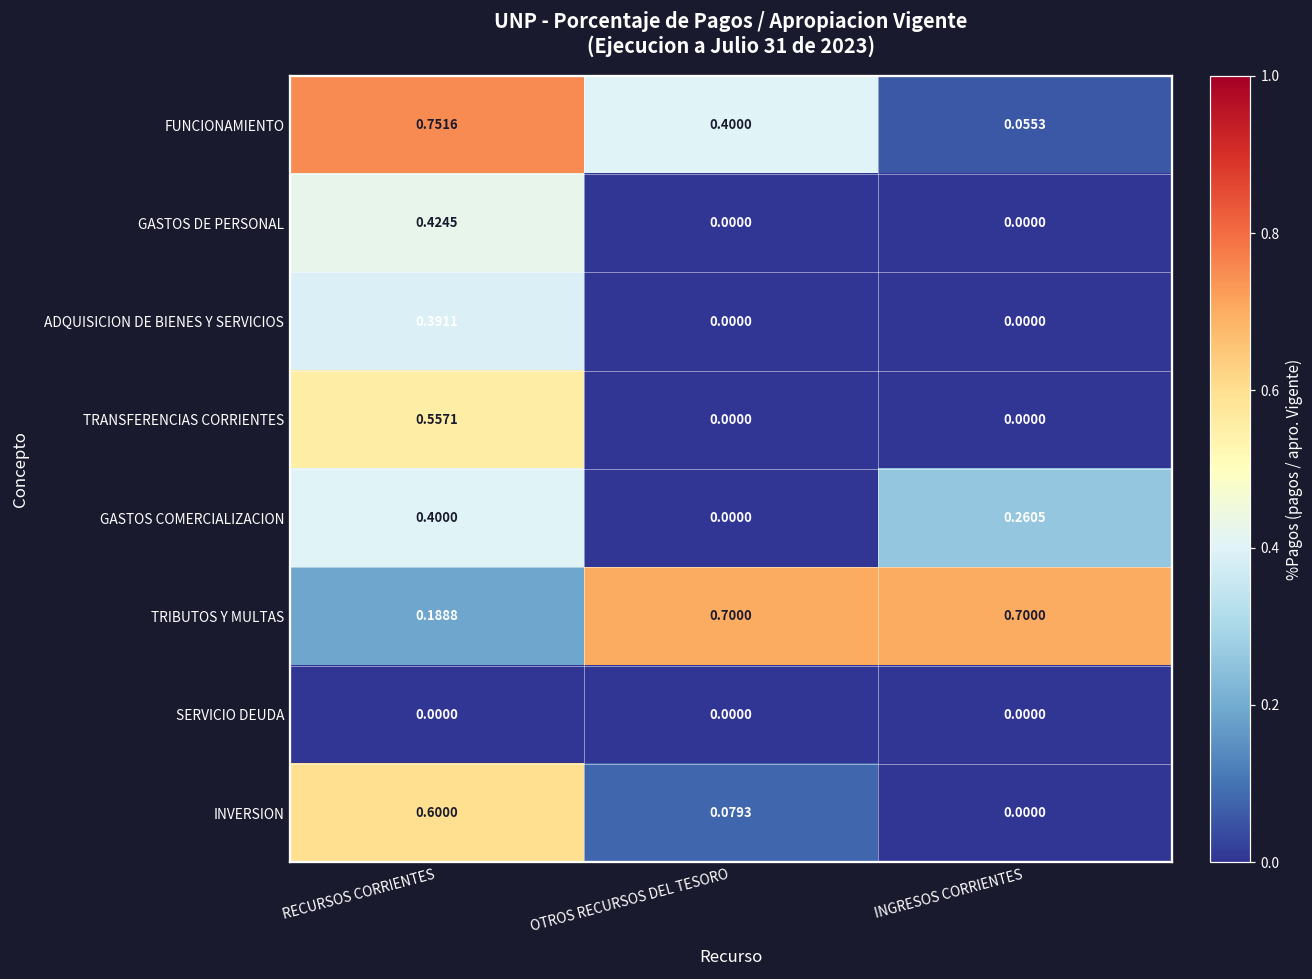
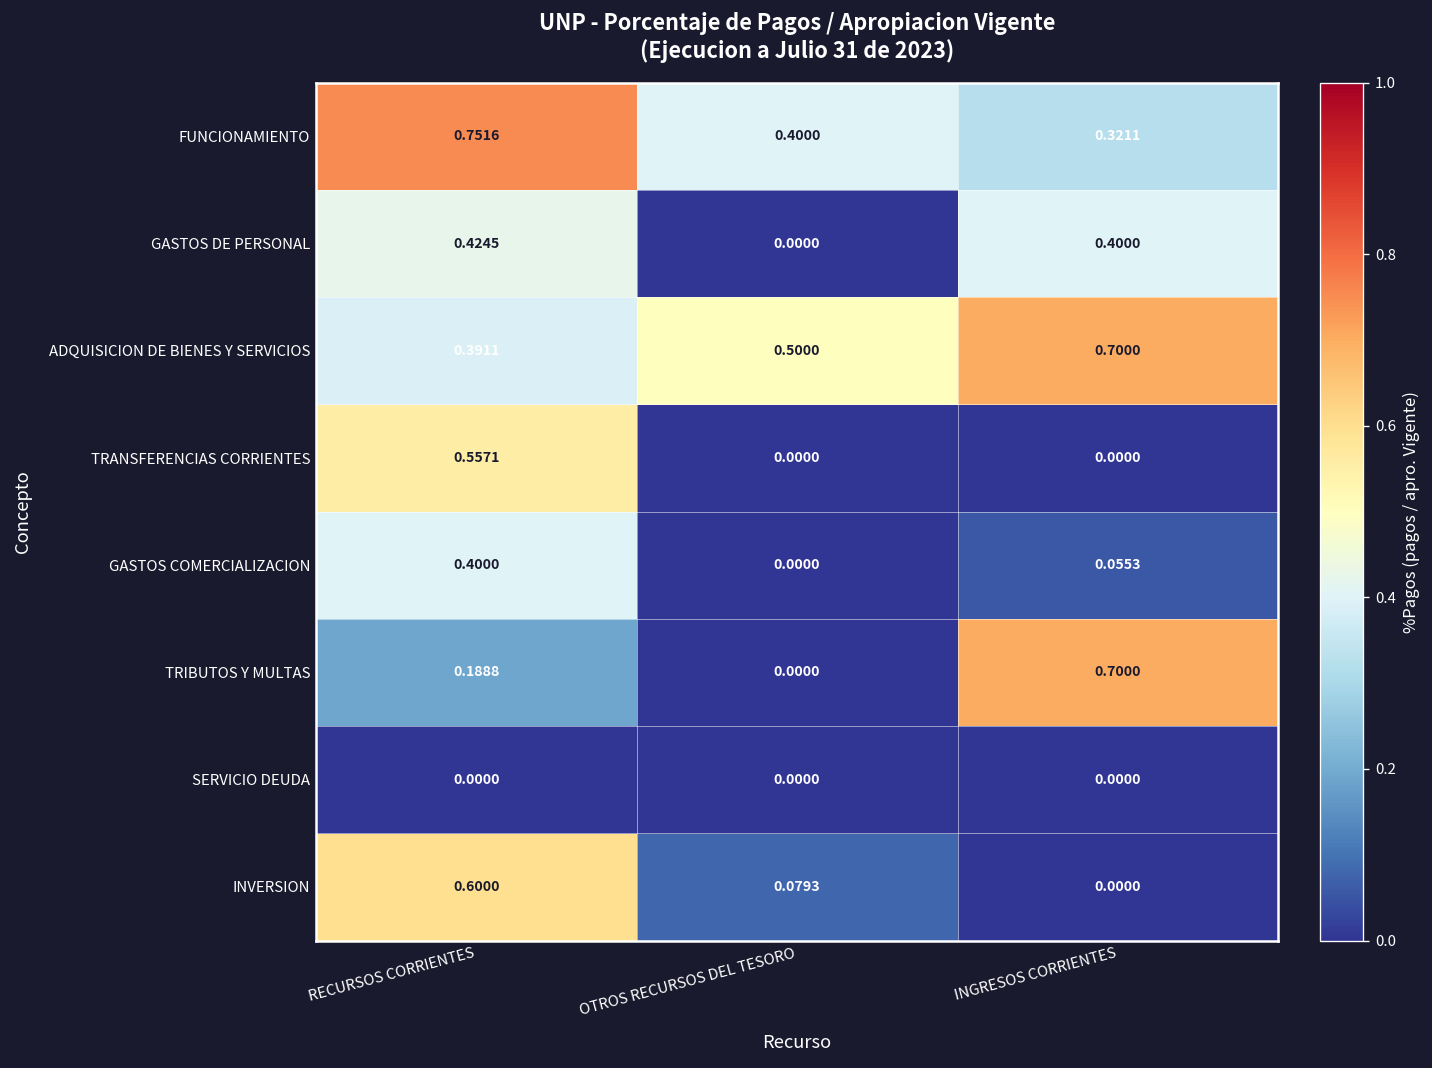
FUNCIONAMIENTO, INGRESOS CORRIENTES: 0.0553 -> 0.3211
GASTOS DE PERSONAL, INGRESOS CORRIENTES: 0.0000 -> 0.4000
ADQUISICION DE BIENES Y SERVICIOS, OTROS RECURSOS DEL TESORO: 0.0000 -> 0.5000
ADQUISICION DE BIENES Y SERVICIOS, INGRESOS CORRIENTES: 0.0000 -> 0.7000
GASTOS COMERCIALIZACION, INGRESOS CORRIENTES: 0.2605 -> 0.0553
TRIBUTOS Y MULTAS, OTROS RECURSOS DEL TESORO: 0.7000 -> 0.0000
